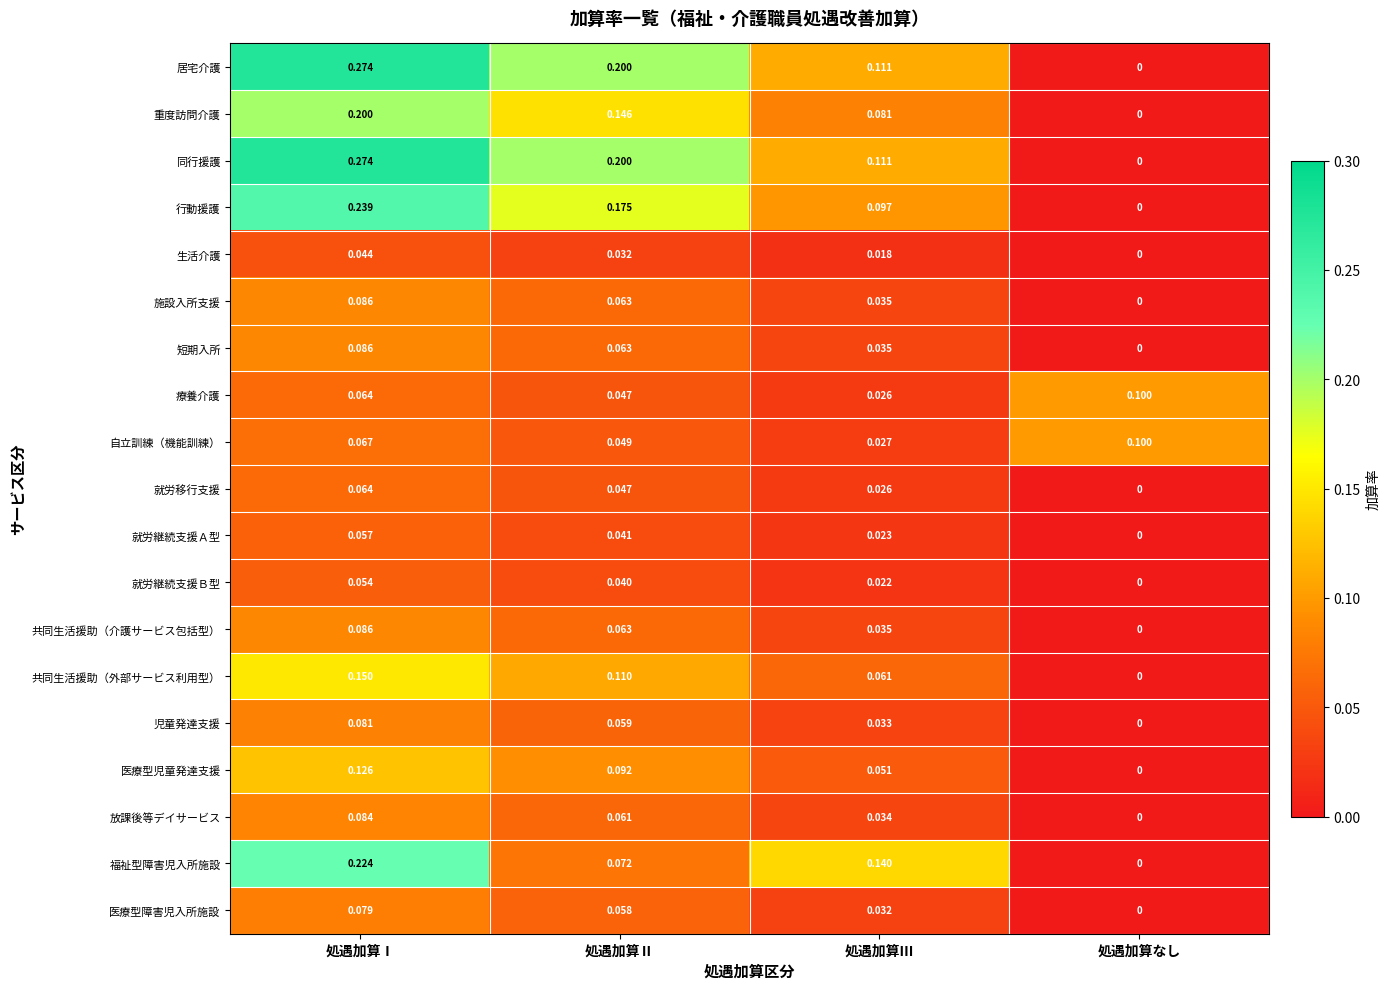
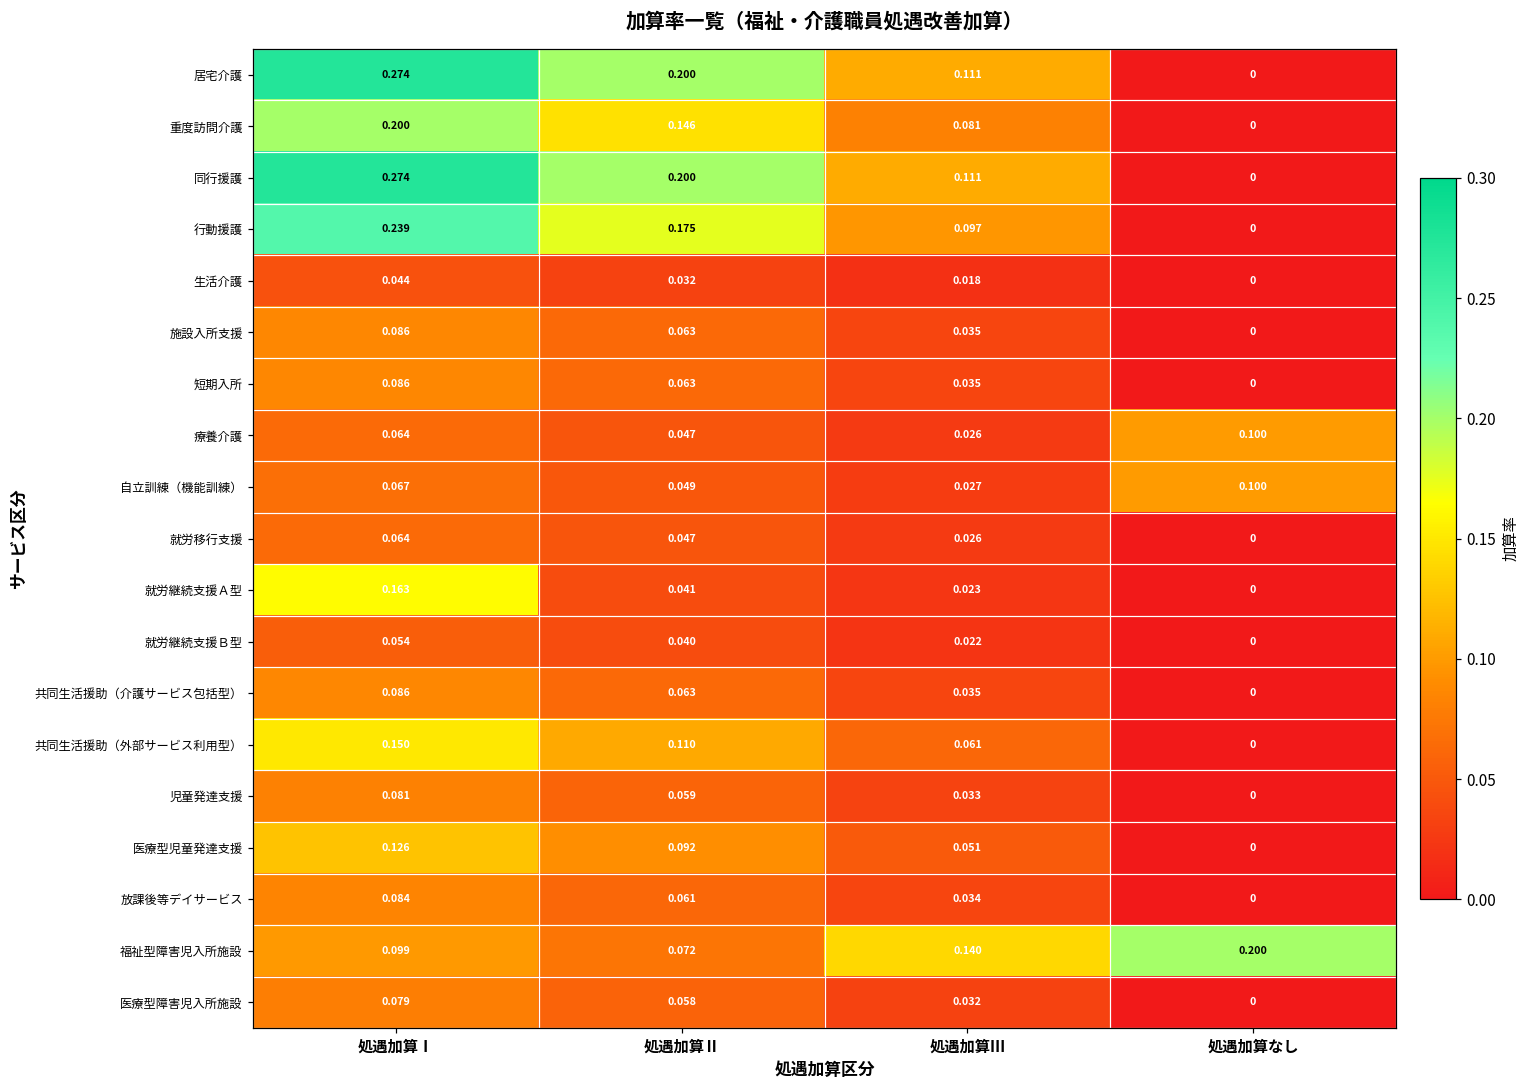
就労継続支援Ａ型, 処遇加算Ⅰ: 0.057 -> 0.163
福祉型障害児入所施設, 処遇加算Ⅰ: 0.224 -> 0.099
福祉型障害児入所施設, 処遇加算なし: 0 -> 0.200
